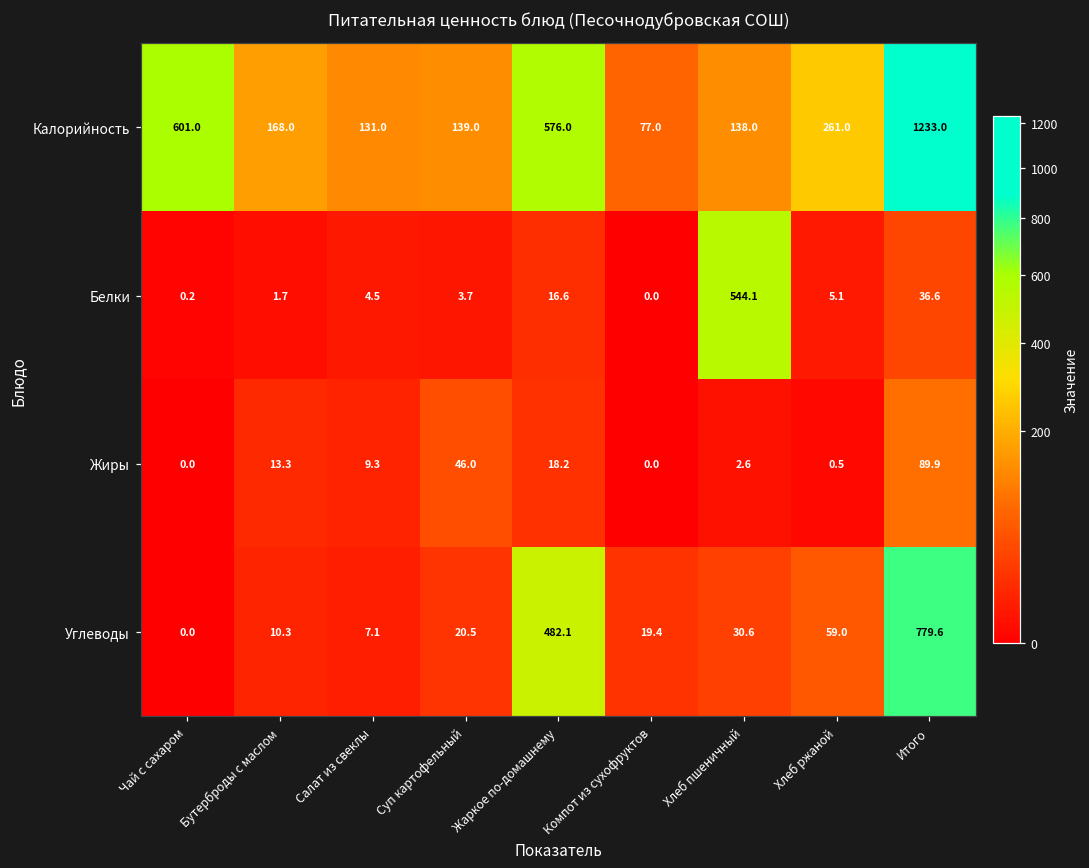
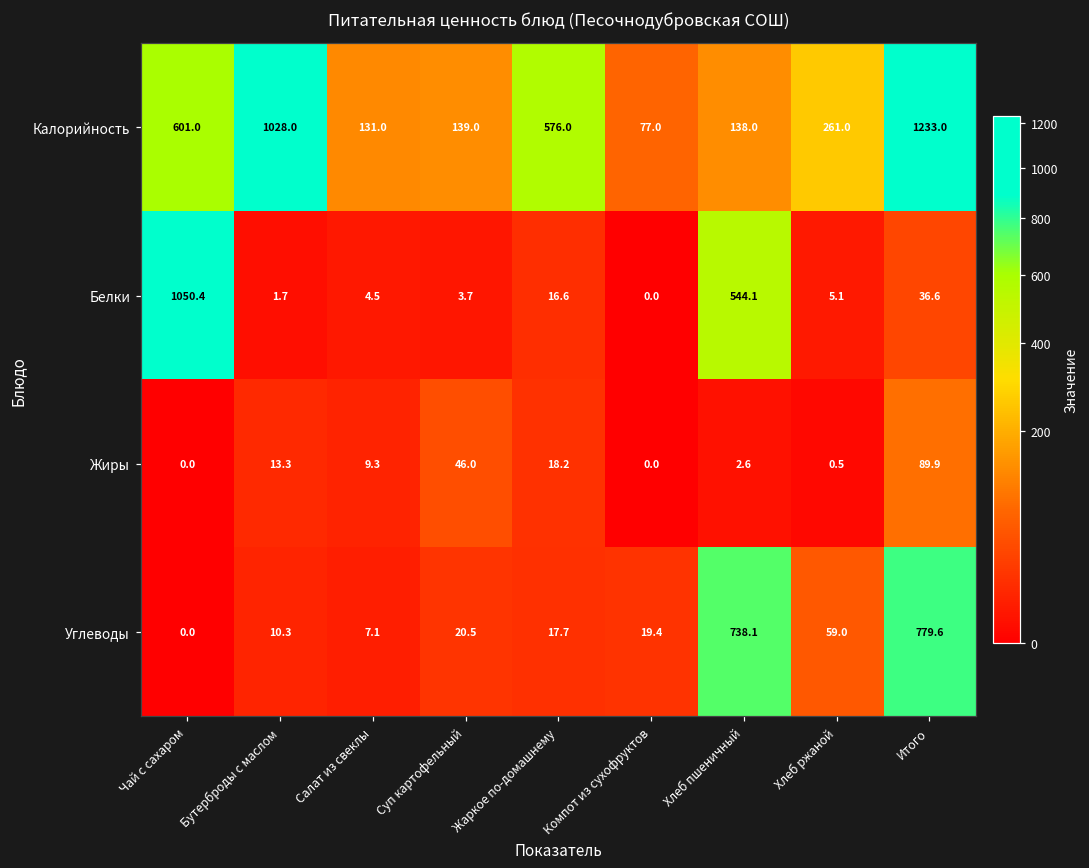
Калорийность, Бутерброды с маслом: 168.0 -> 1028.0
Белки, Чай с сахаром: 0.2 -> 1050.4
Углеводы, Жаркое по-домашнему: 482.1 -> 17.7
Углеводы, Хлеб пшеничный: 30.6 -> 738.1
